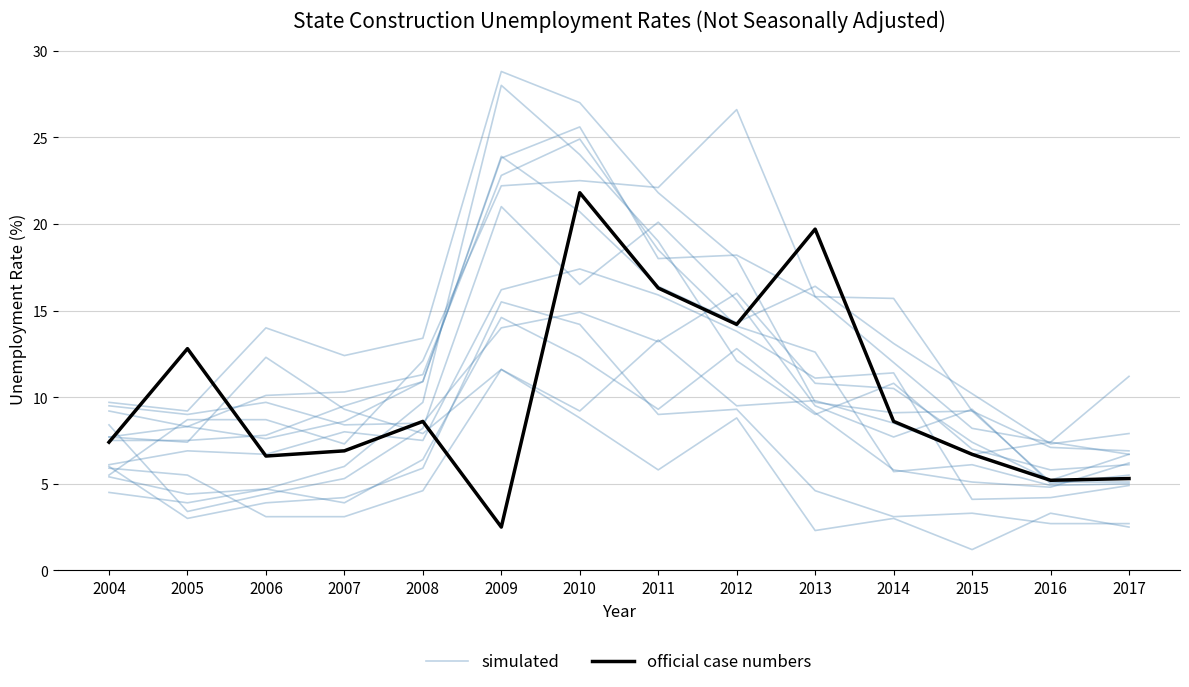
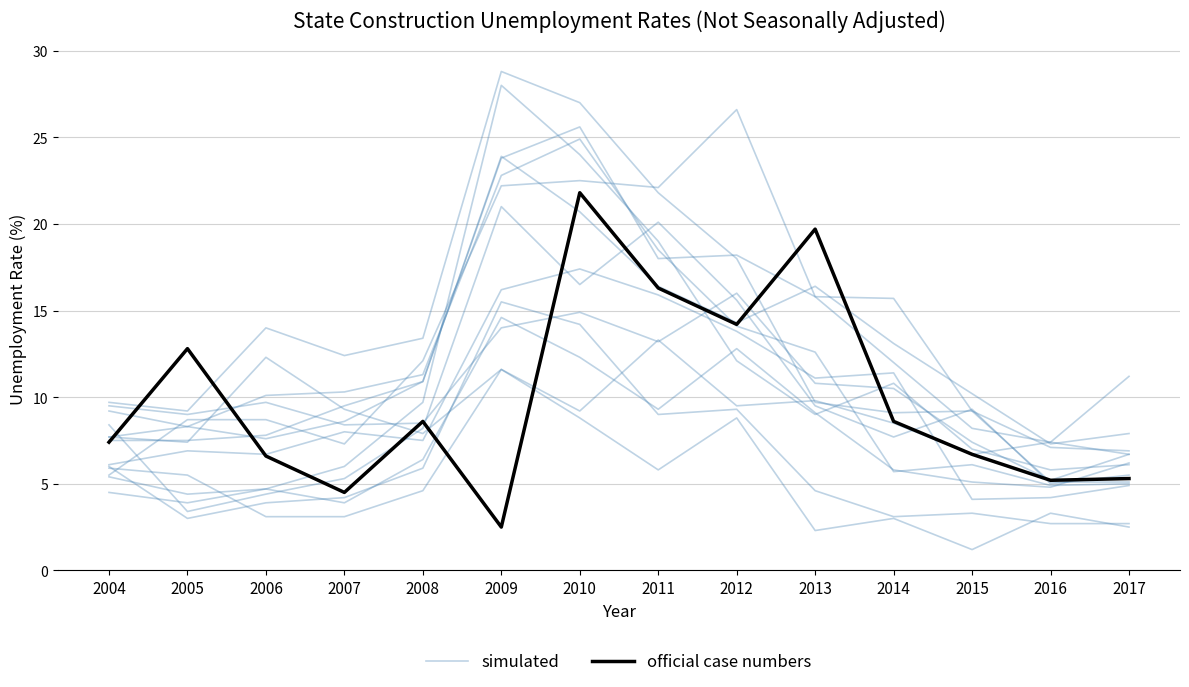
official case numbers, 2007: 6.9 -> 4.5
